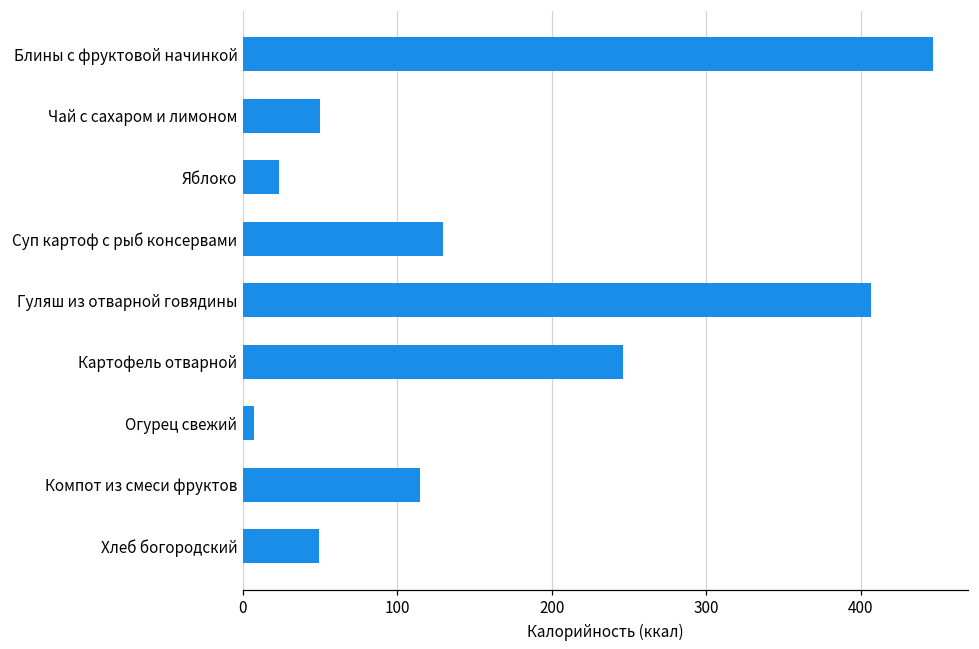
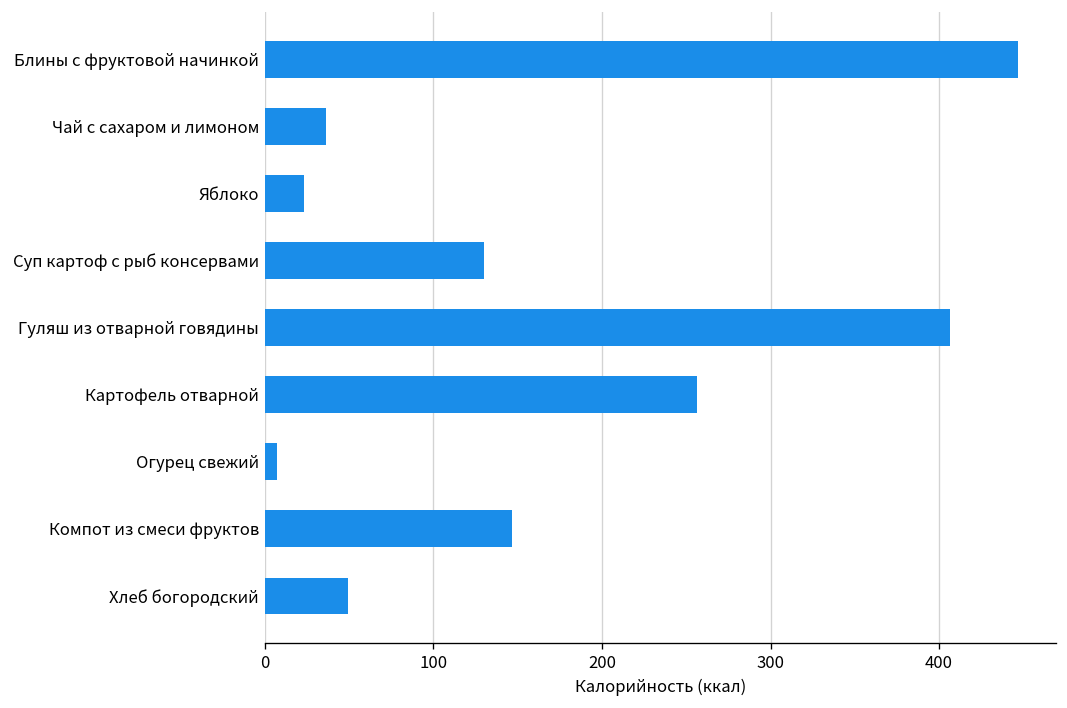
Чай с сахаром и лимоном: 50 -> 36
Картофель отварной: 246 -> 256
Компот из смеси фруктов: 115 -> 147
